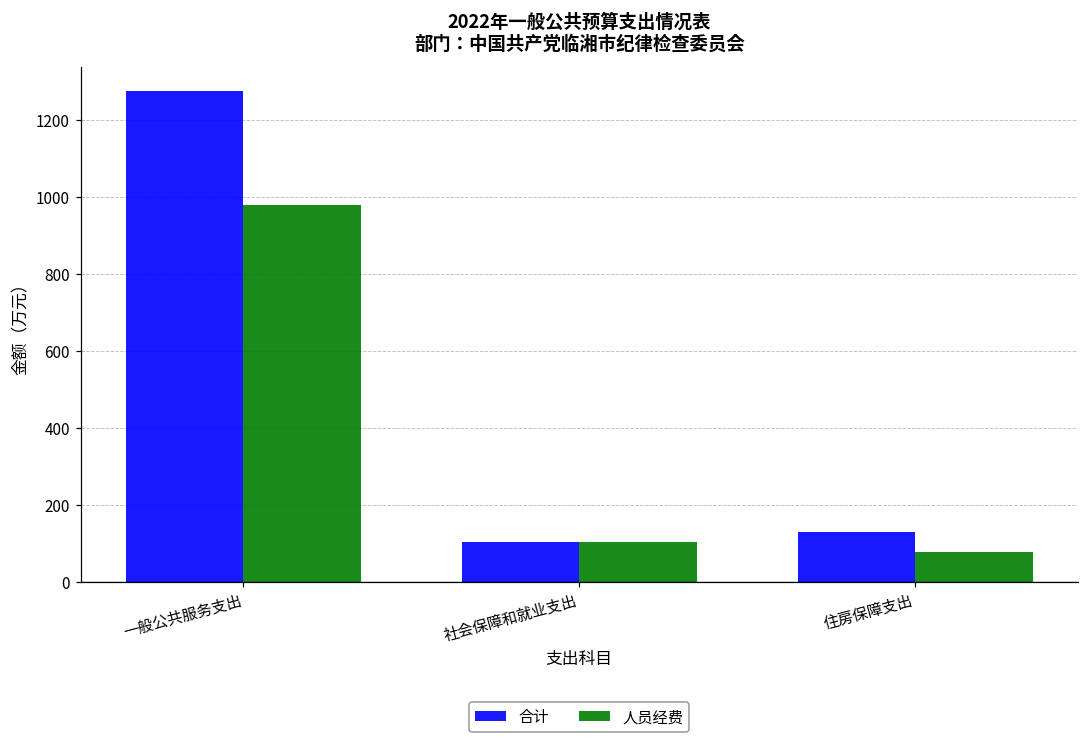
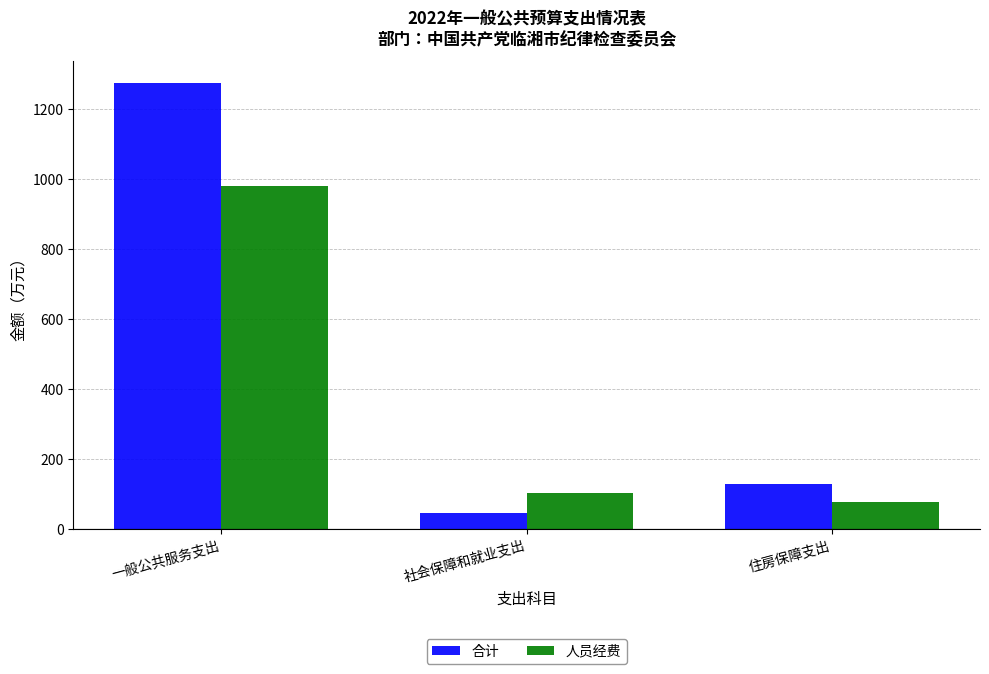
合计, 社会保障和就业支出: 100 -> 50
